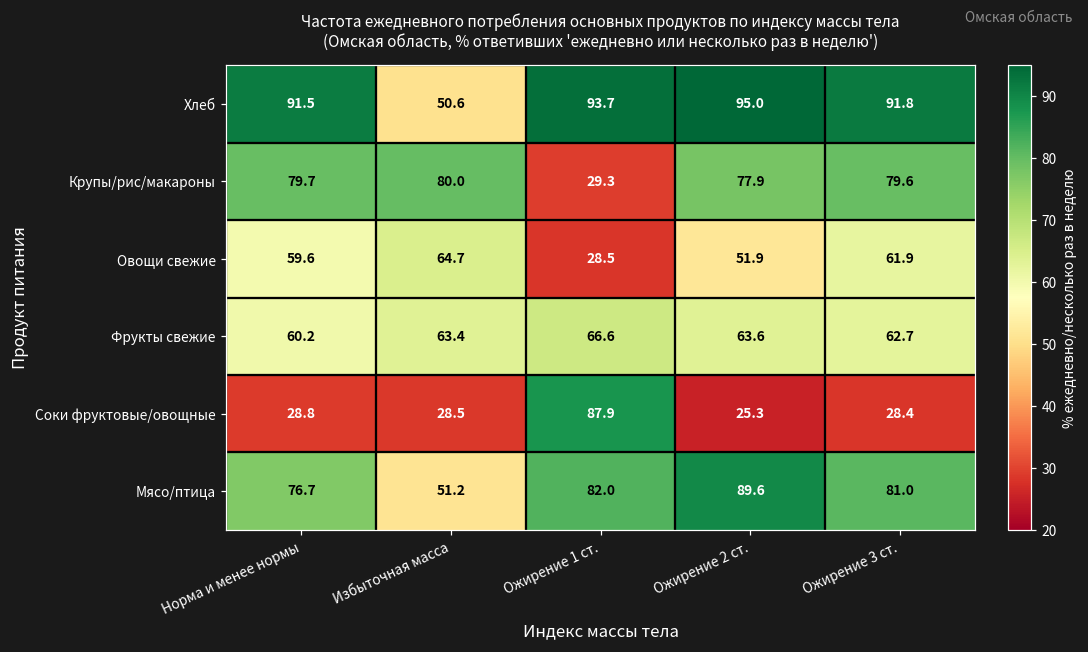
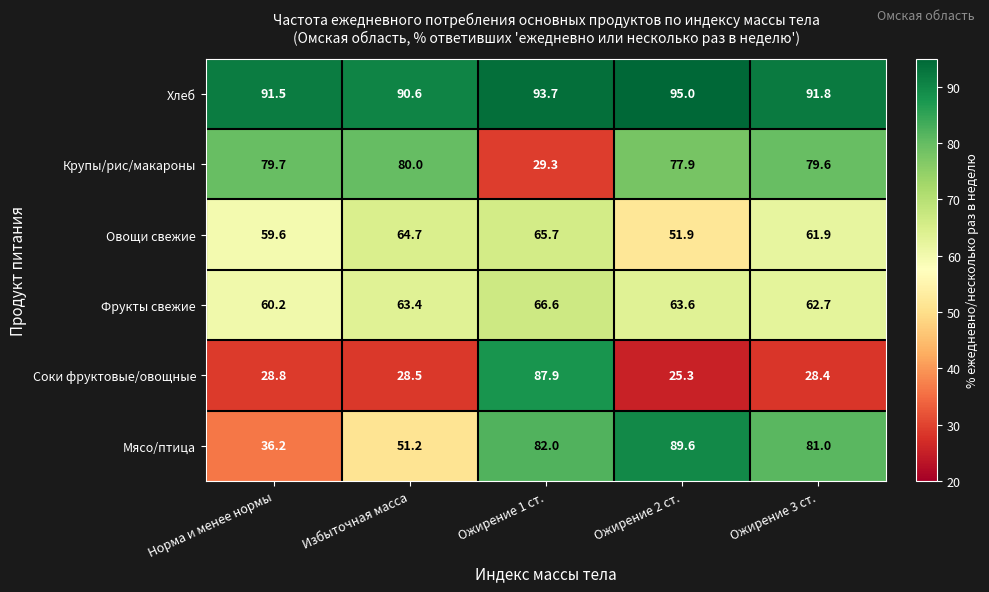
Хлеб, Избыточная масса: 50.6 -> 90.6
Овощи свежие, Ожирение 1 ст.: 28.5 -> 65.7
Мясо/птица, Норма и менее нормы: 76.7 -> 36.2
